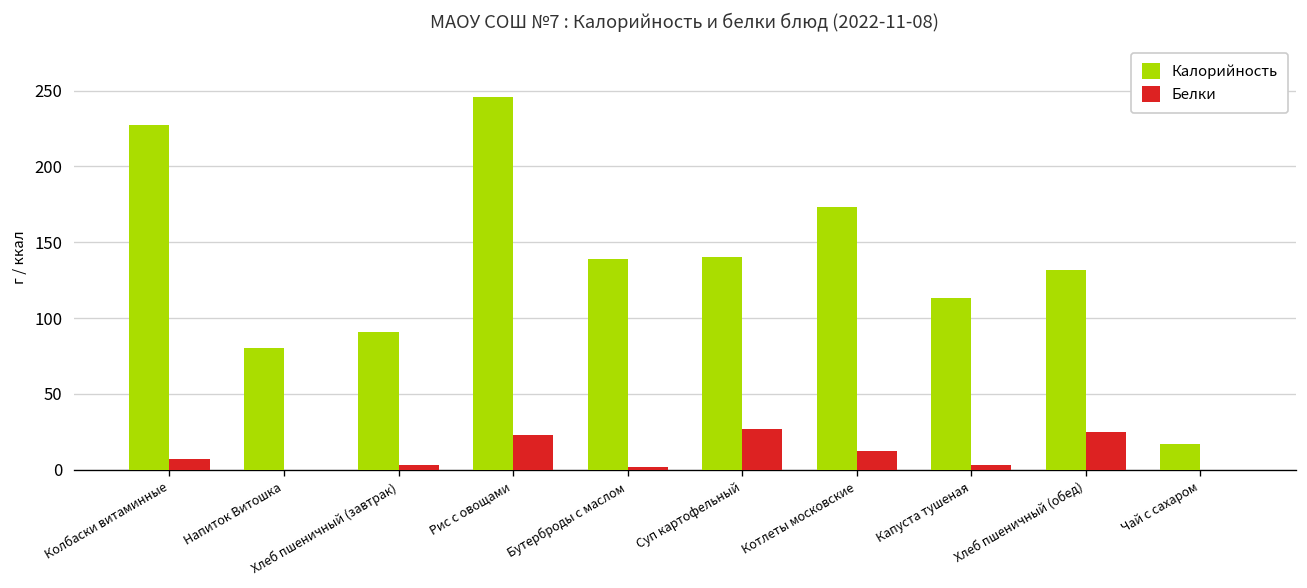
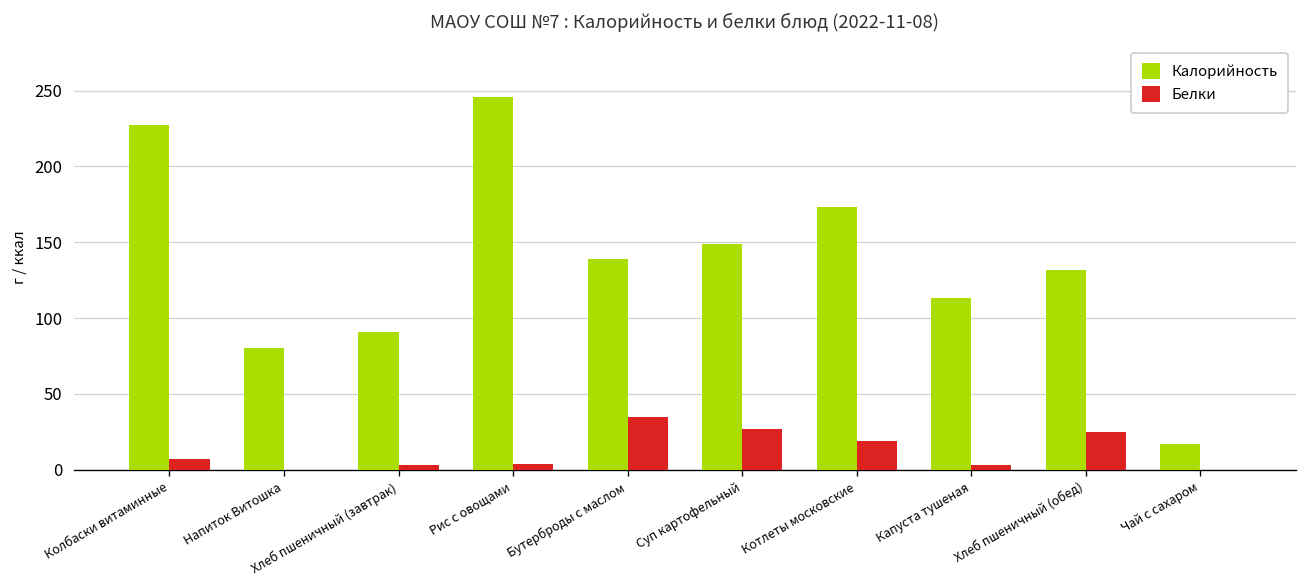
Белки, Рис с овощами: 23 -> 4
Белки, Бутерброды с маслом: 2 -> 35
Калорийность, Суп картофельный: 140 -> 149
Белки, Котлеты московские: 12 -> 19
